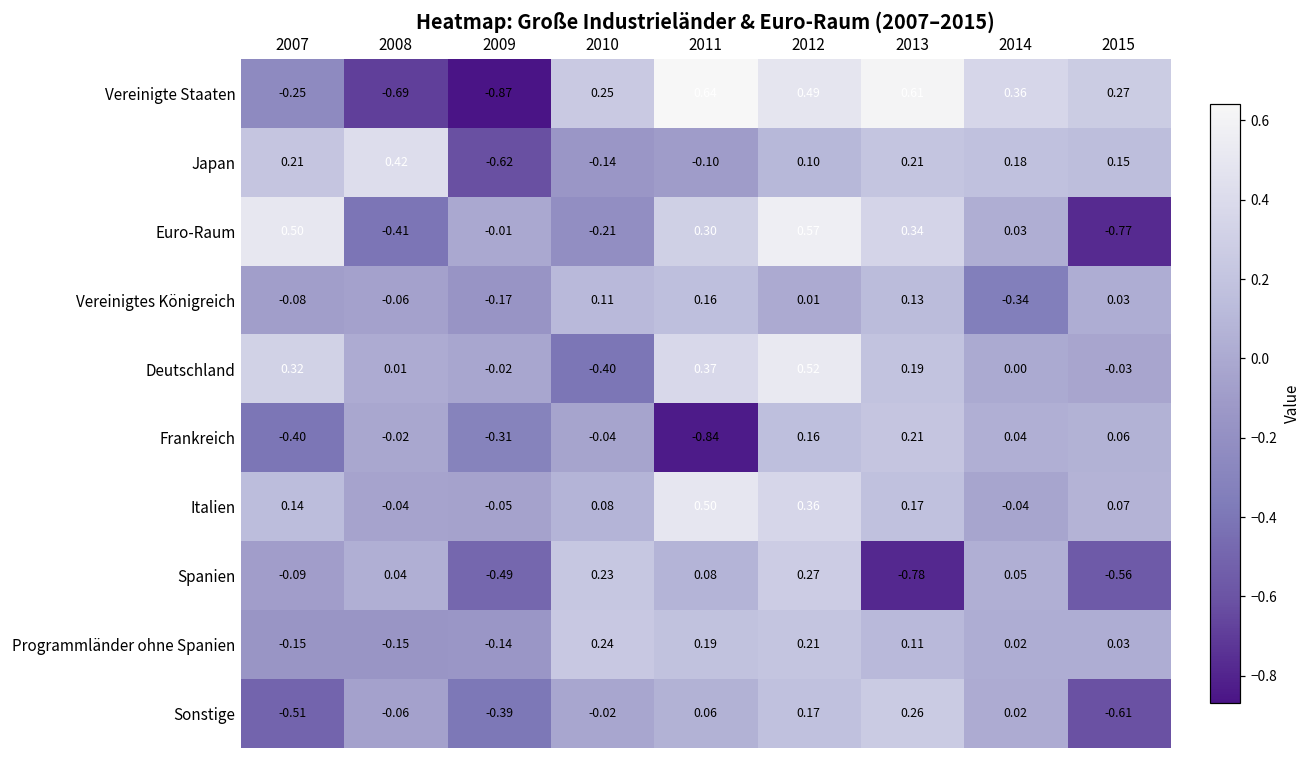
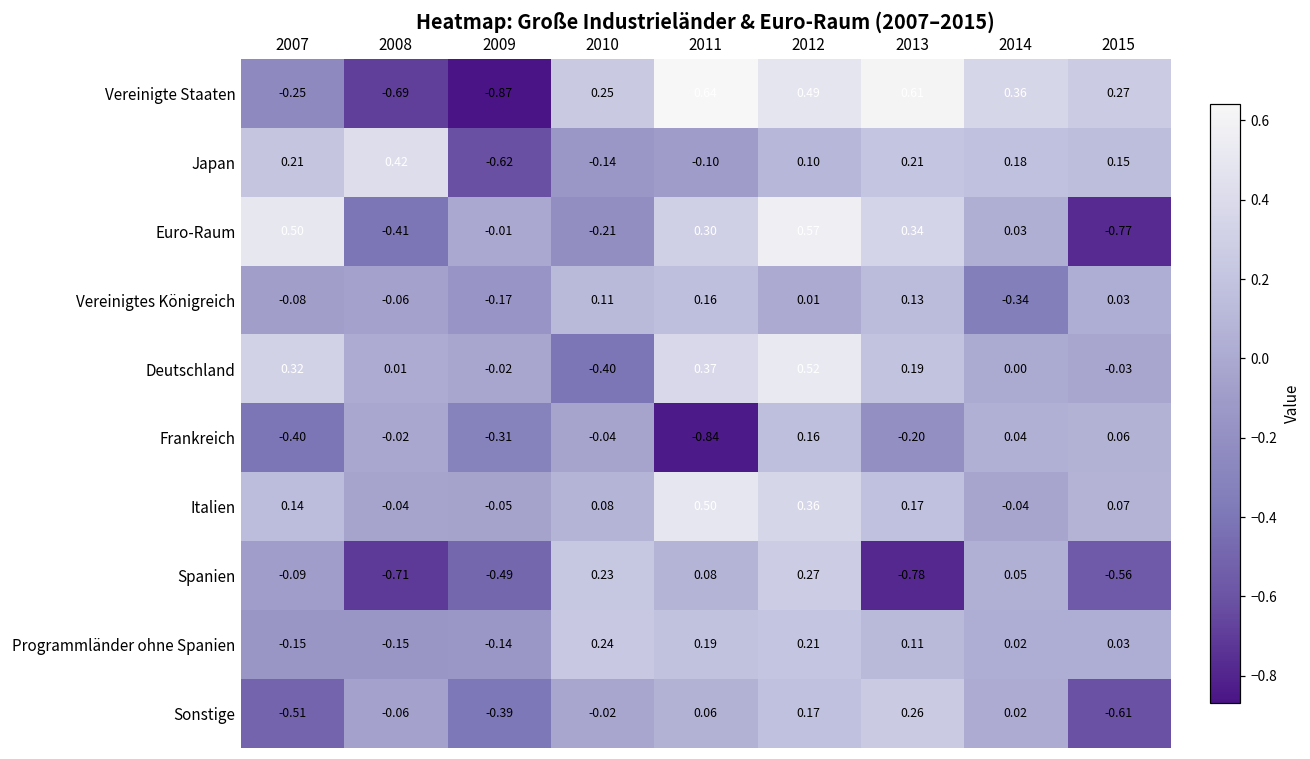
Frankreich, 2013: 0.21 -> -0.20
Spanien, 2008: 0.04 -> -0.71
